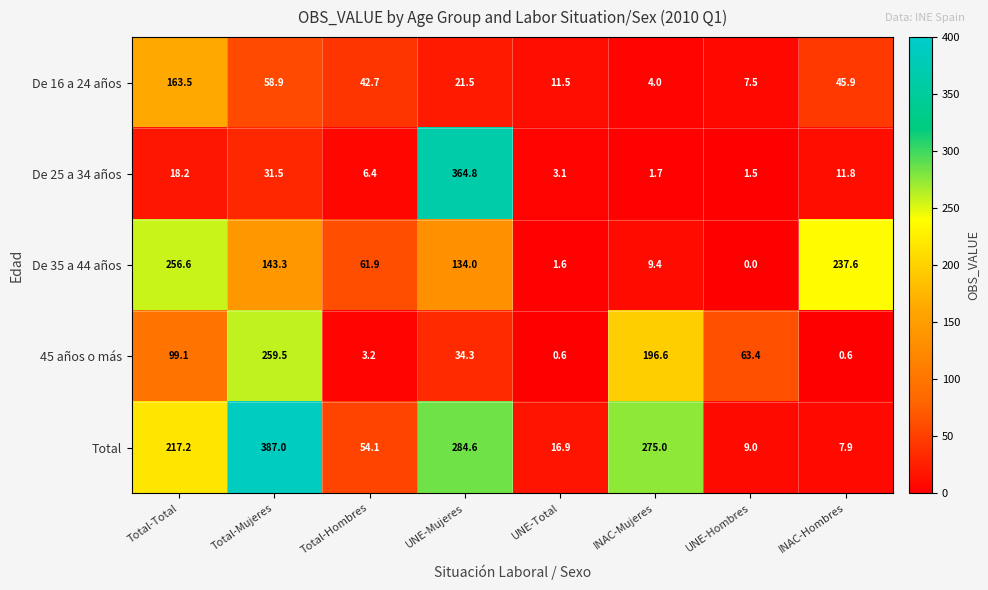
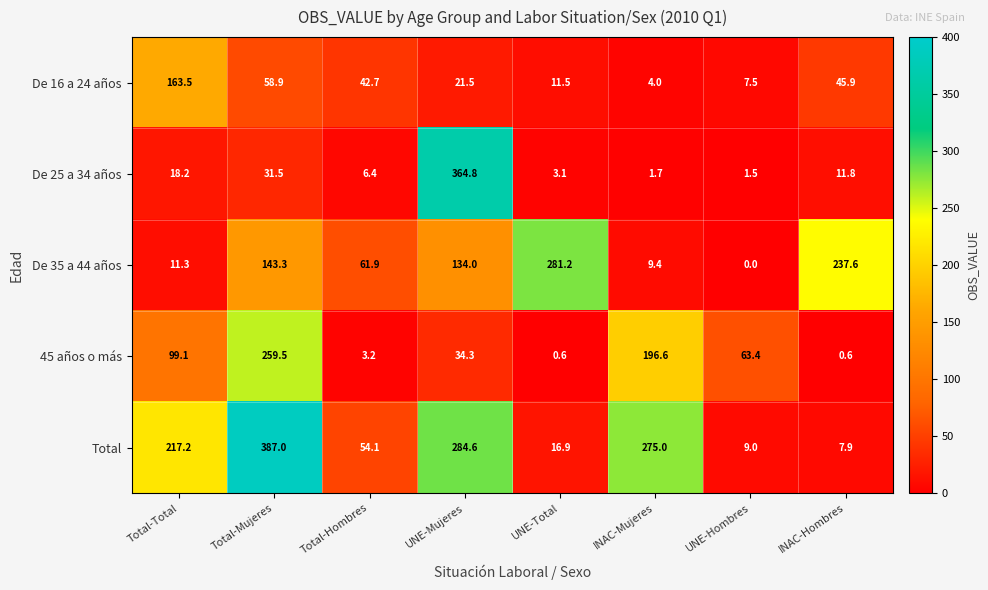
De 35 a 44 años, Total-Total: 256.6 -> 11.3
De 35 a 44 años, UNE-Total: 1.6 -> 281.2
